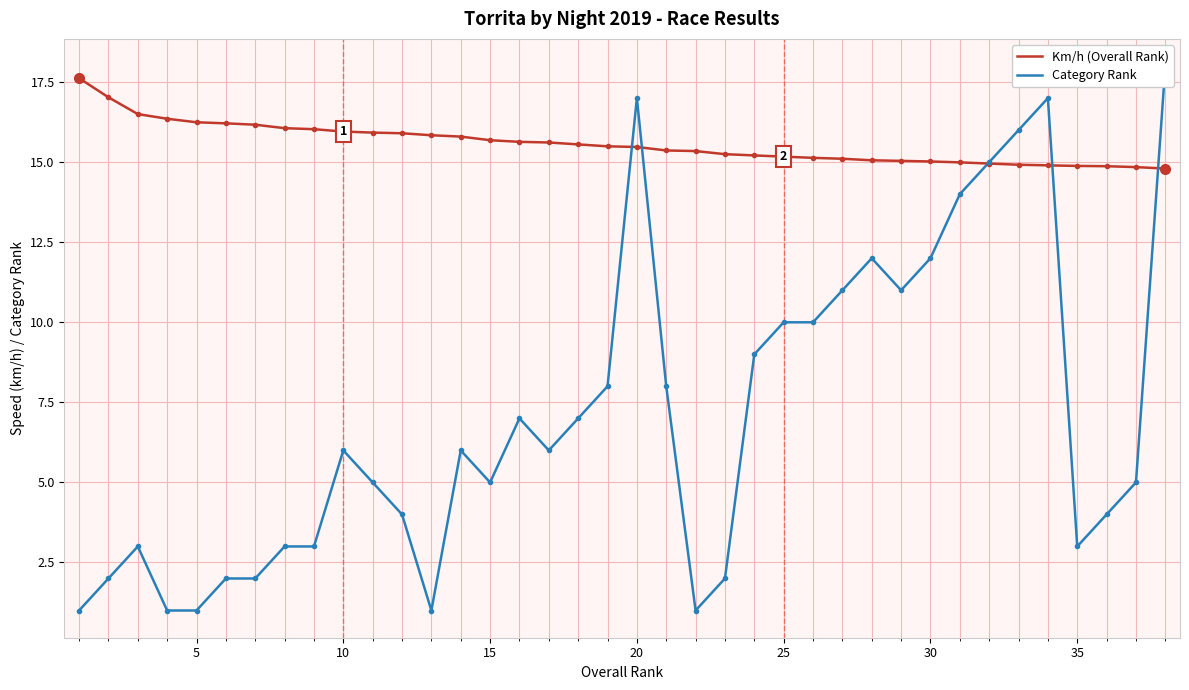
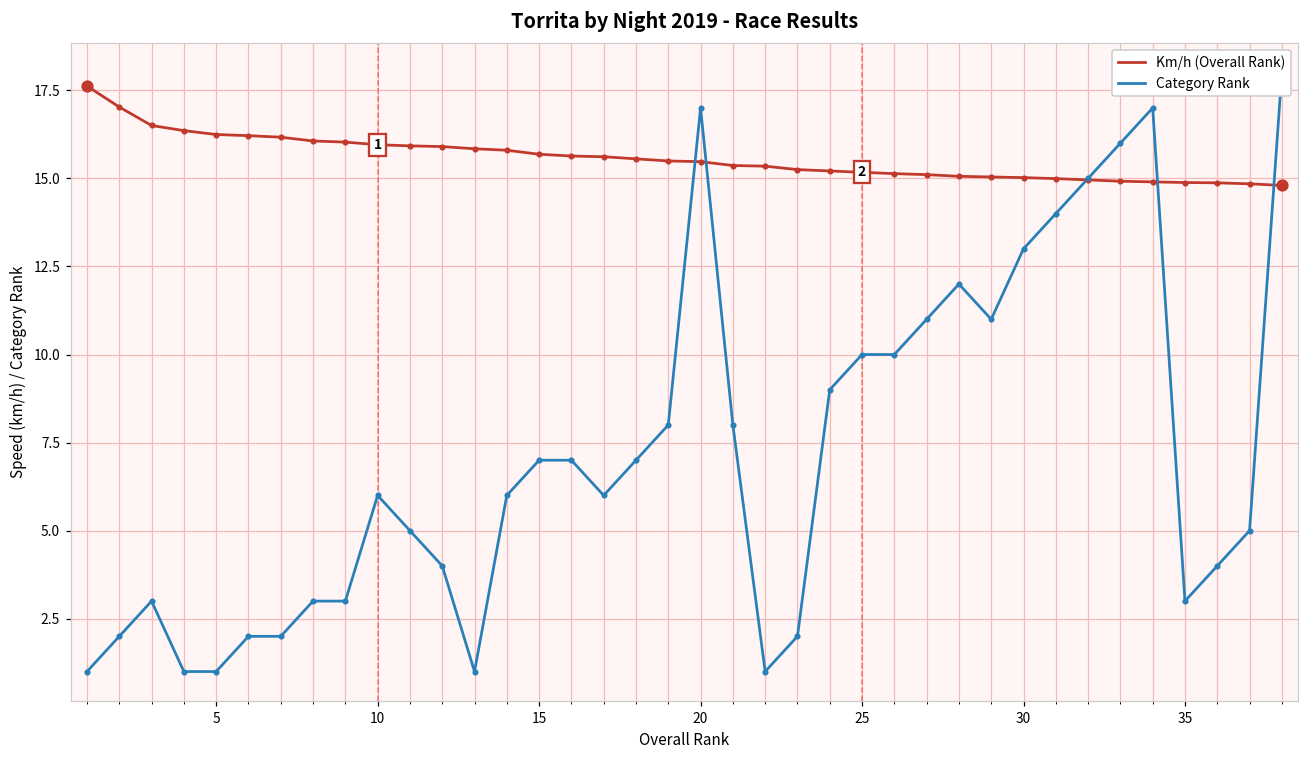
Category Rank, 15: 5 -> 7
Category Rank, 30: 12 -> 13
